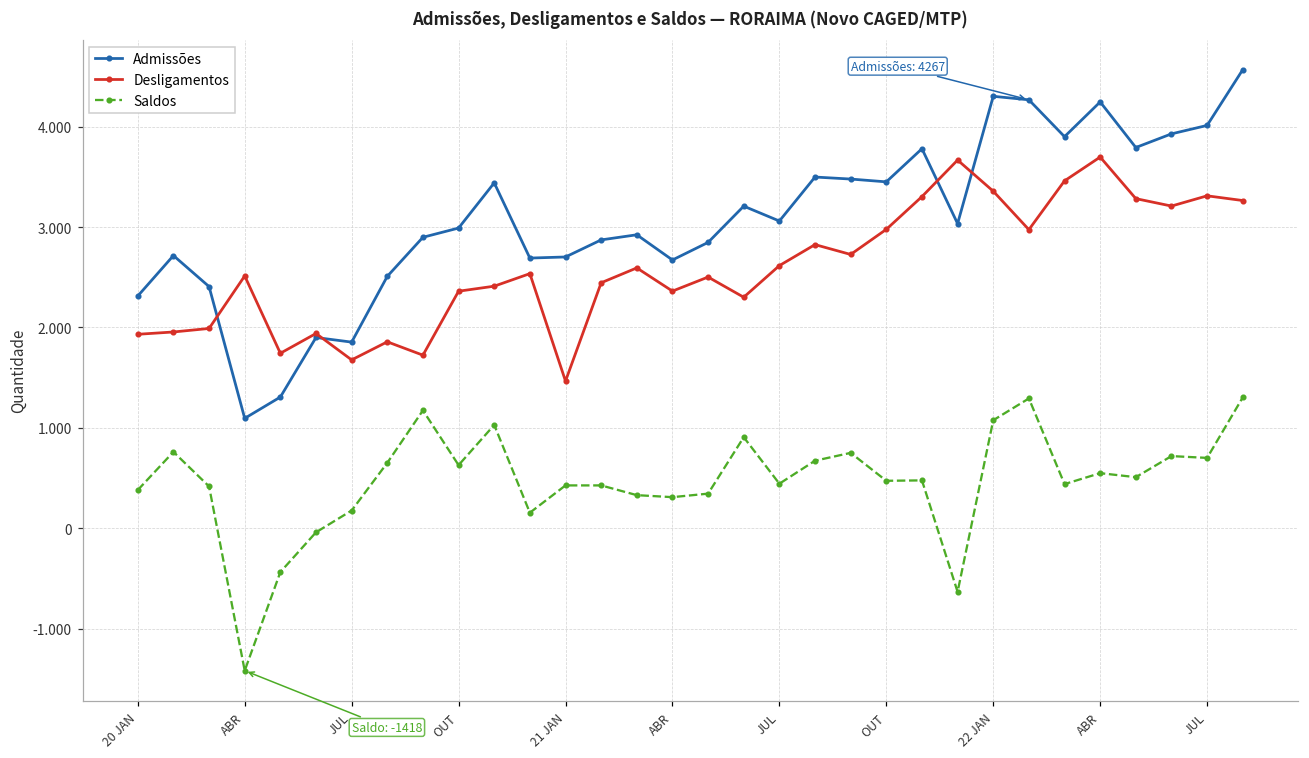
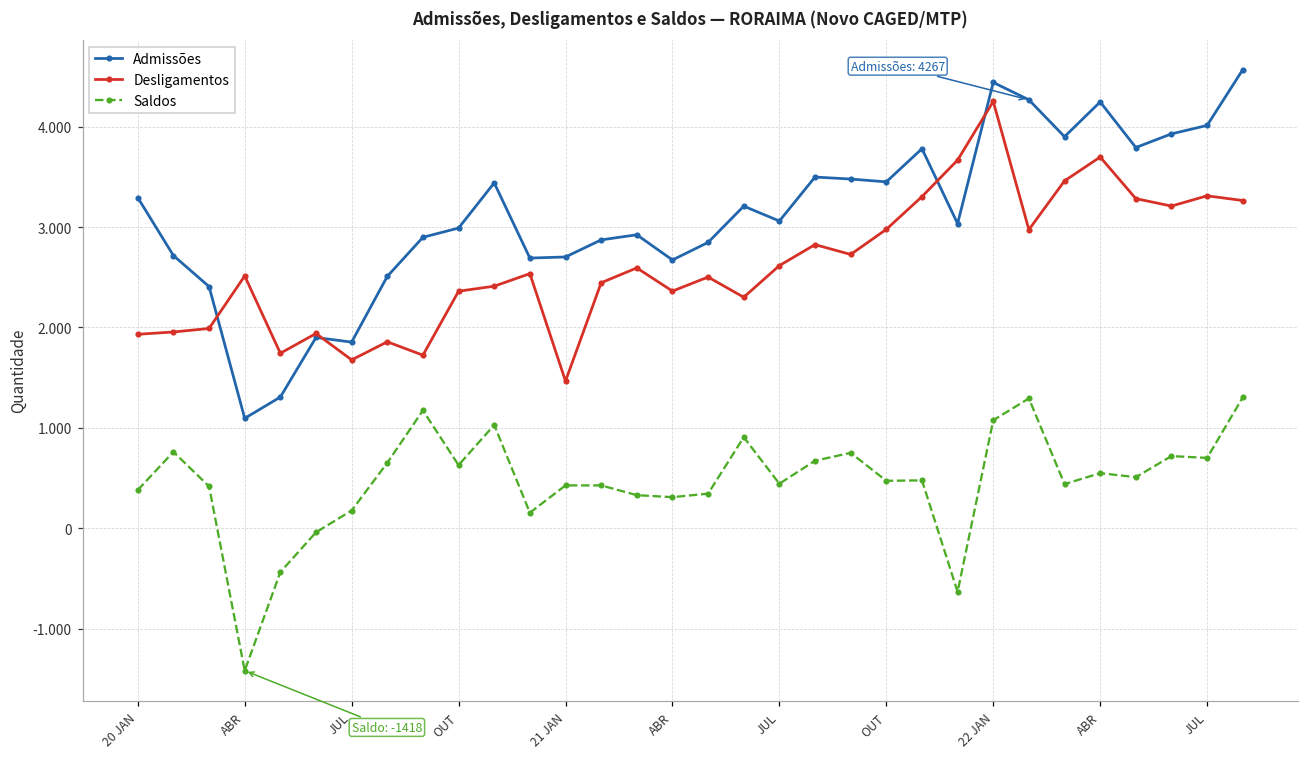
Admissões, 20 JAN: 2.3 -> 3.3
Admissões, 22 JAN: 4.3 -> 4.4
Desligamentos, 22 JAN: 3.4 -> 4.3
